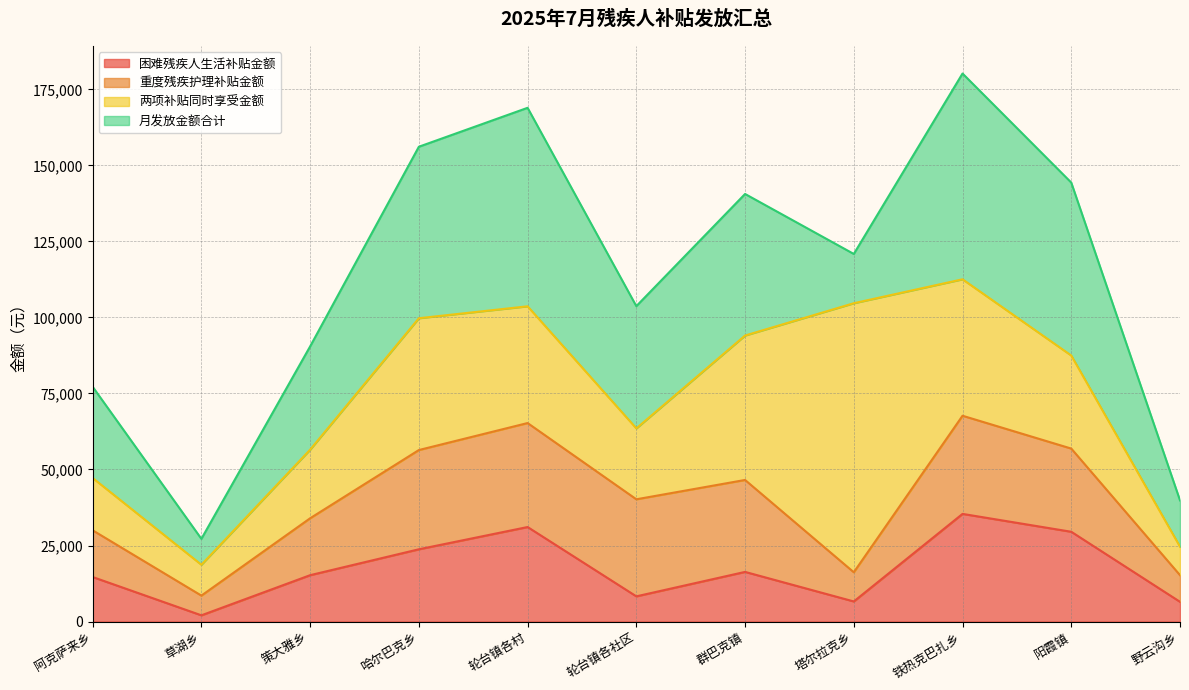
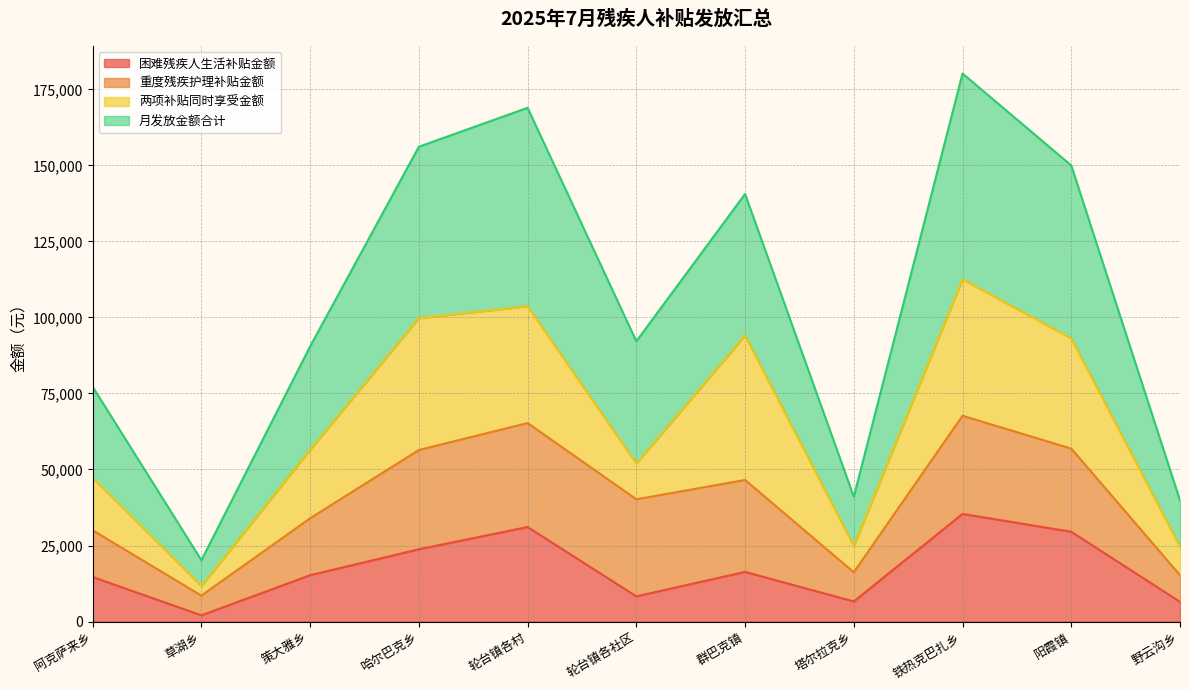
两项补贴同时享受金额, 草湖乡: 10,000 -> 3,000
两项补贴同时享受金额, 轮台镇各社区: 23,000 -> 12,000
两项补贴同时享受金额, 塔尔拉克乡: 88,000 -> 9,000
两项补贴同时享受金额, 阳霞镇: 31,000 -> 36,000
